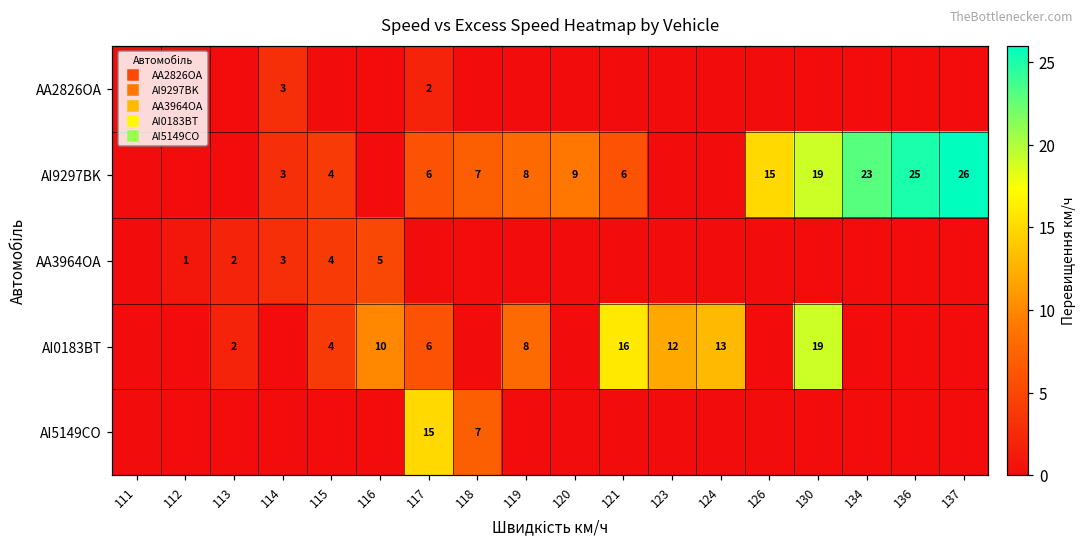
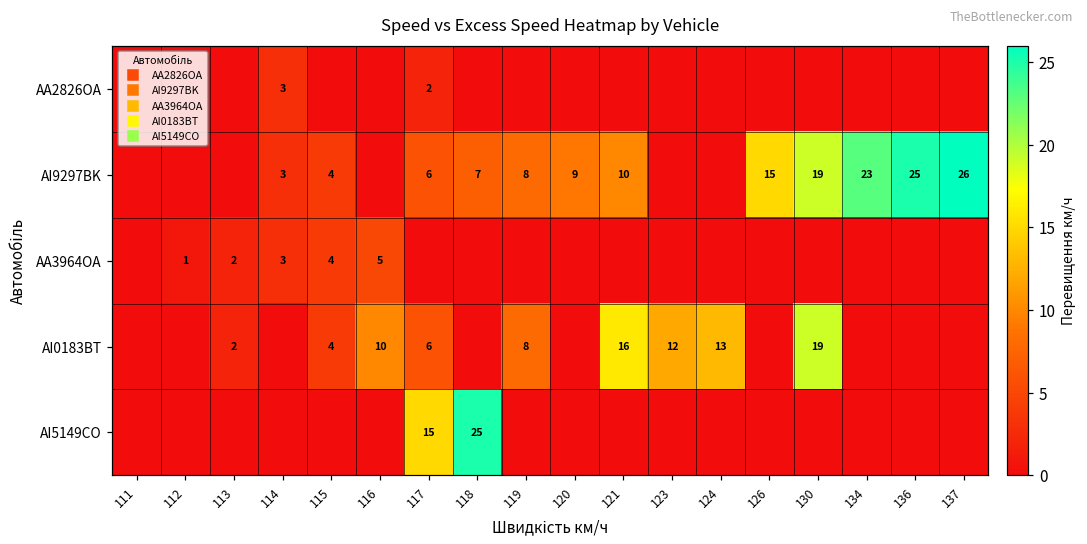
AI9297BK, 121: 6 -> 10
AI5149CO, 118: 7 -> 25
